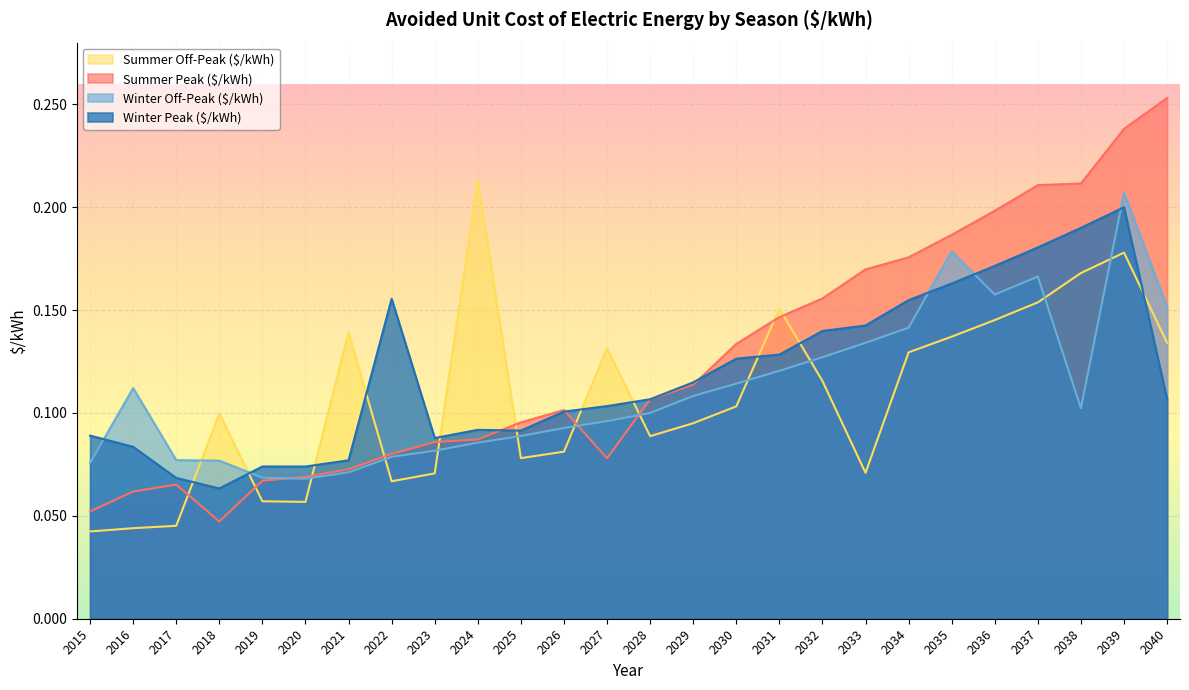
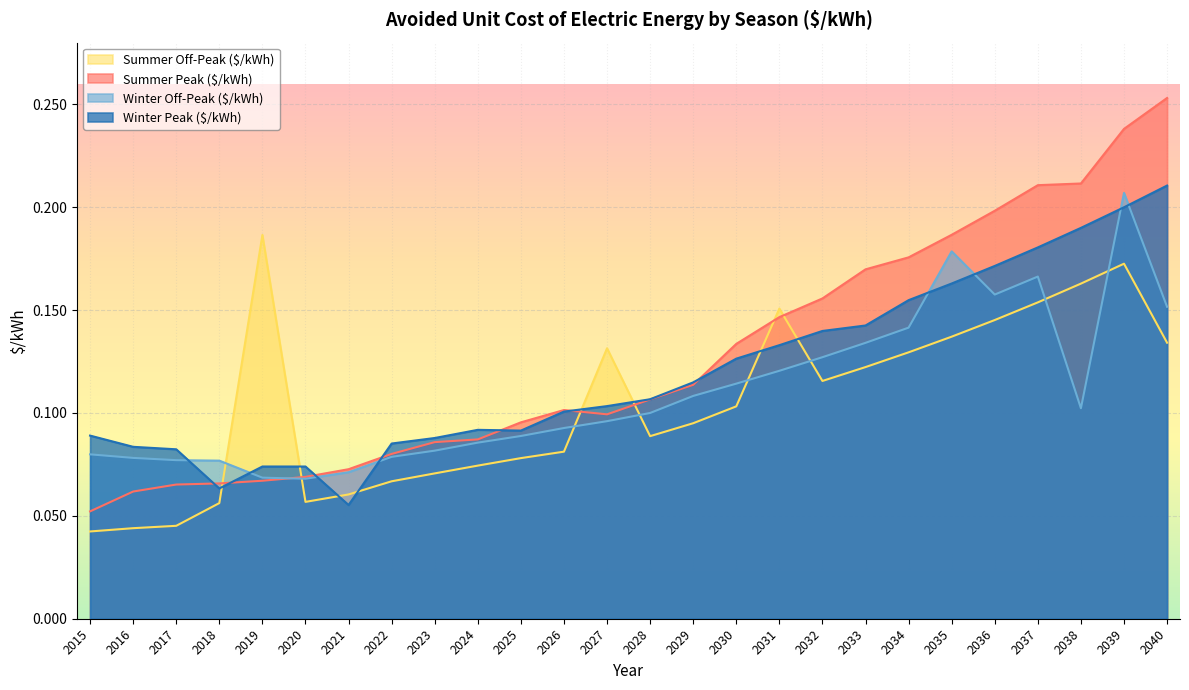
Winter Off-Peak ($/kWh), 2015: 0.076 -> 0.080
Winter Off-Peak ($/kWh), 2016: 0.112 -> 0.078
Winter Peak ($/kWh), 2017: 0.068 -> 0.082
Summer Off-Peak ($/kWh), 2018: 0.100 -> 0.056
Summer Peak ($/kWh), 2018: 0.047 -> 0.066
Summer Off-Peak ($/kWh), 2019: 0.057 -> 0.187
Summer Off-Peak ($/kWh), 2021: 0.139 -> 0.060
Winter Peak ($/kWh), 2021: 0.077 -> 0.055
Winter Peak ($/kWh), 2022: 0.156 -> 0.085
Summer Off-Peak ($/kWh), 2024: 0.213 -> 0.074
Summer Peak ($/kWh), 2027: 0.078 -> 0.099
Winter Peak ($/kWh), 2031: 0.128 -> 0.133
Summer Off-Peak ($/kWh), 2033: 0.071 -> 0.122
Summer Off-Peak ($/kWh), 2038: 0.168 -> 0.163
Summer Off-Peak ($/kWh), 2039: 0.178 -> 0.173
Winter Peak ($/kWh), 2040: 0.107 -> 0.211
